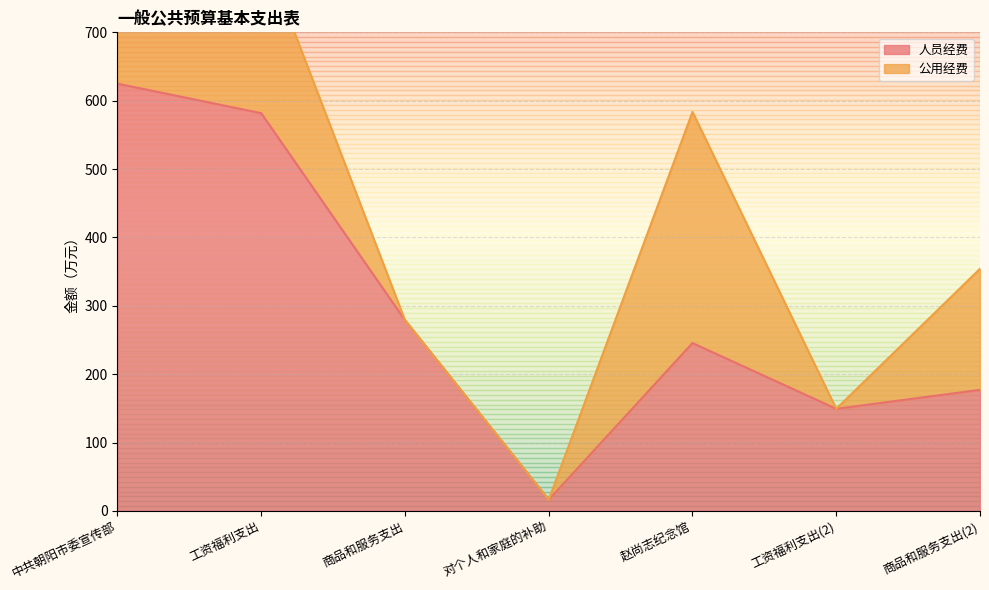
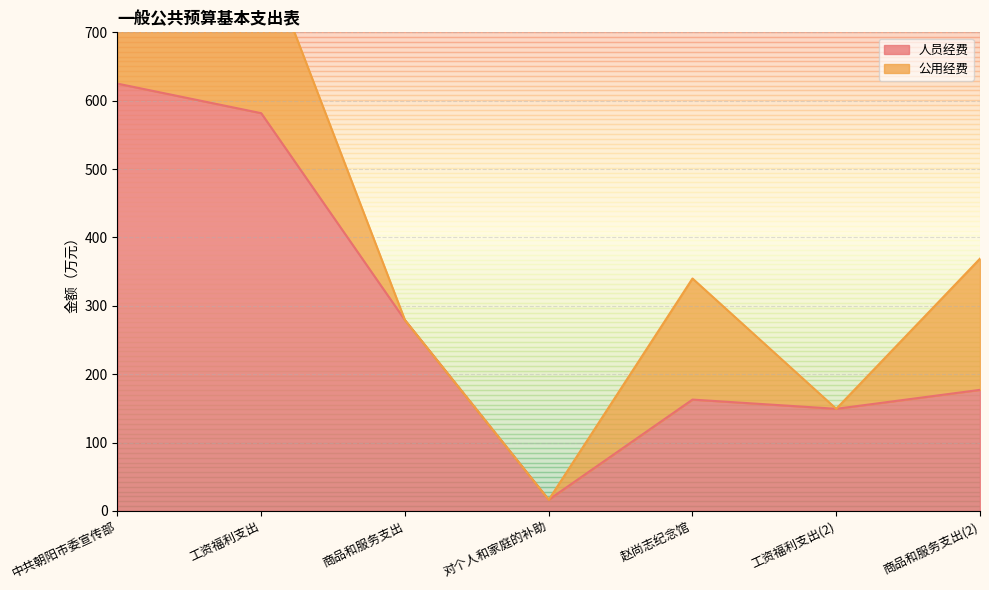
人员经费, 赵尚志纪念馆: 250 -> 160
公用经费, 赵尚志纪念馆: 340 -> 180
公用经费, 商品和服务支出(2): 180 -> 190
